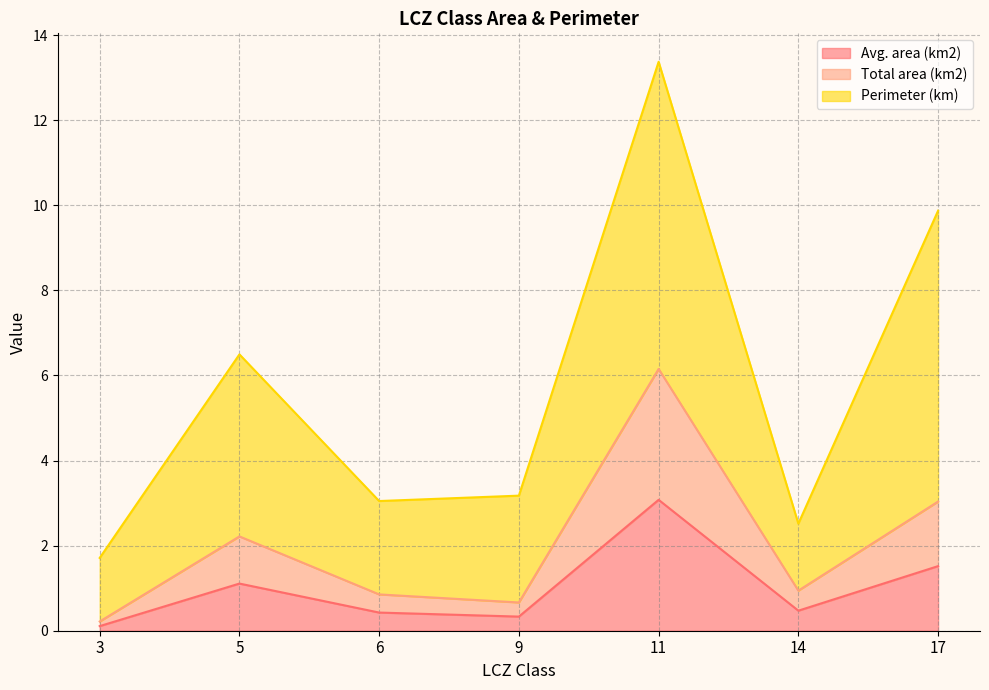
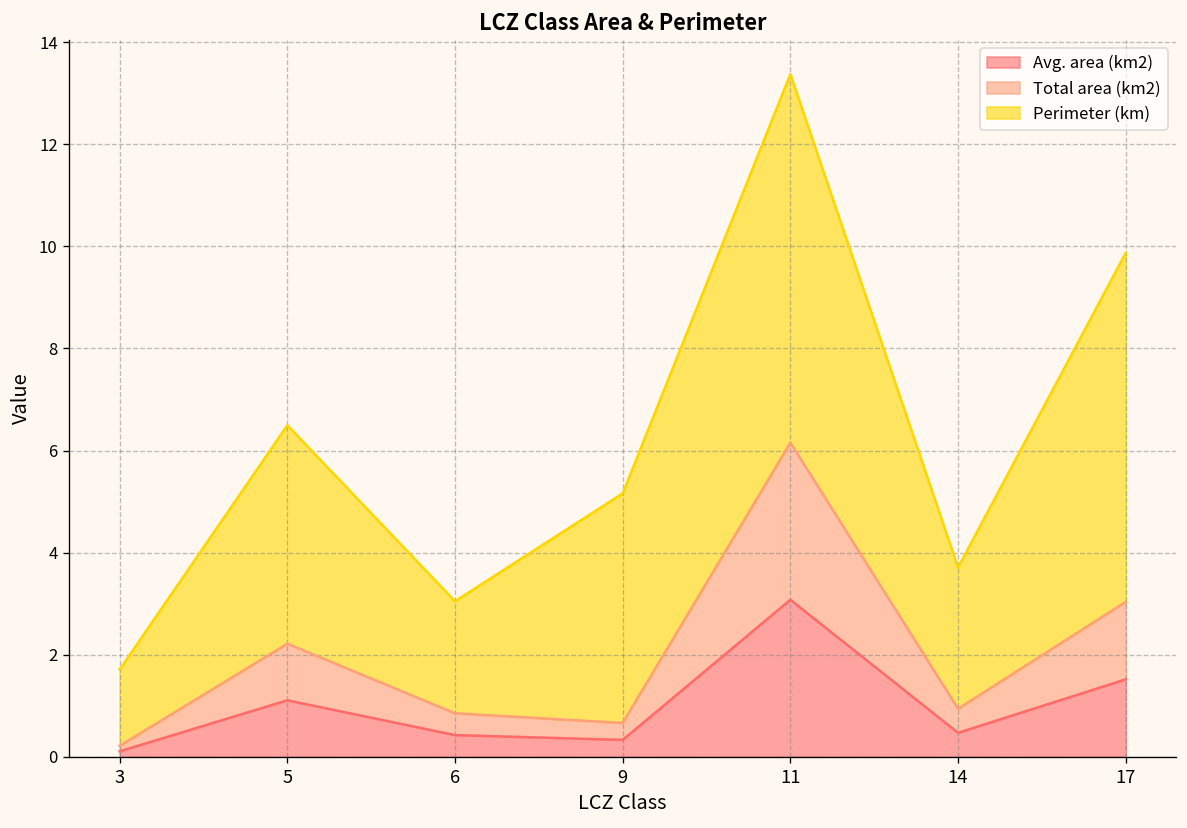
Perimeter (km), 9: 2.5 -> 4.5
Perimeter (km), 14: 1.6 -> 2.8
